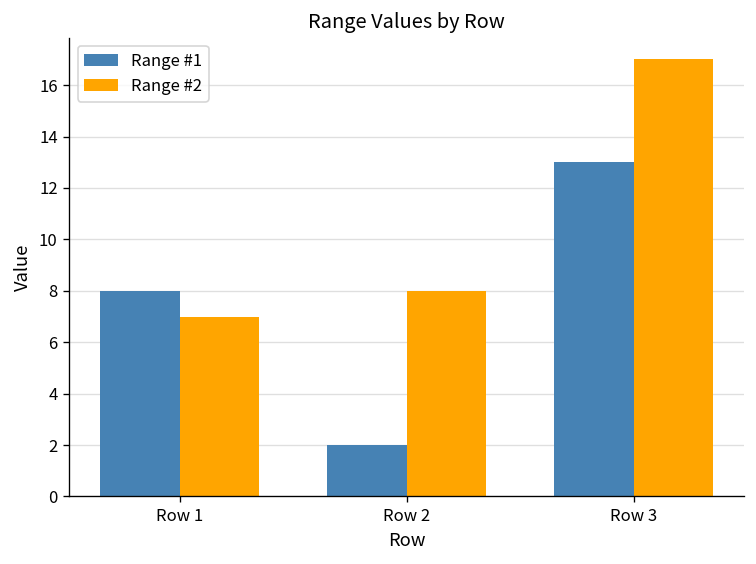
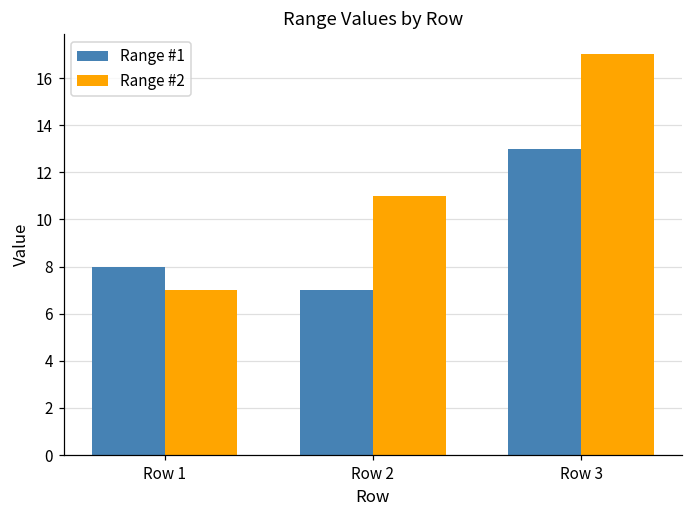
Range #1, Row 2: 2 -> 7
Range #2, Row 2: 8 -> 11
